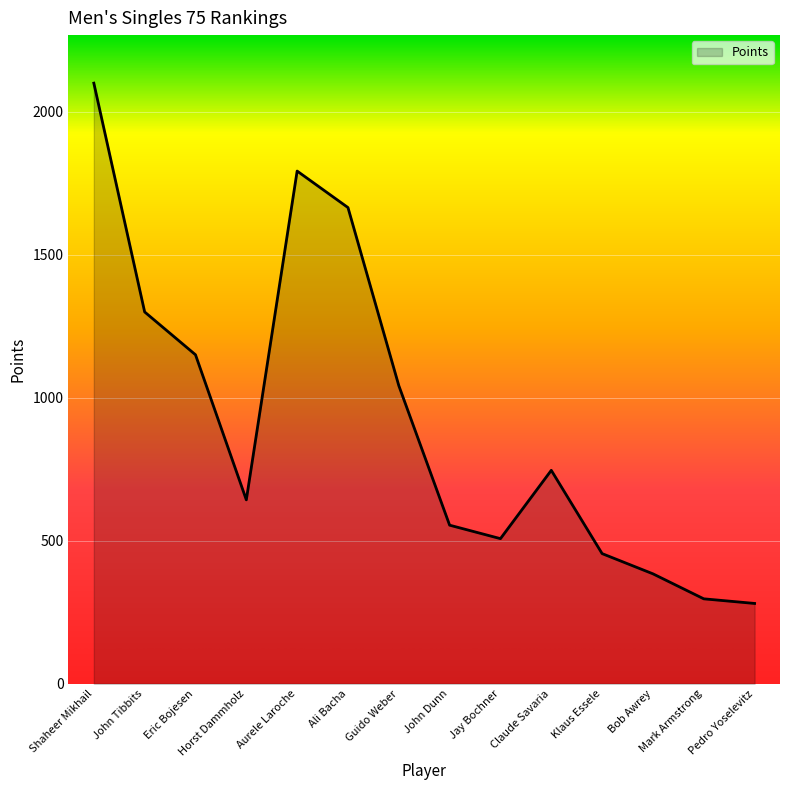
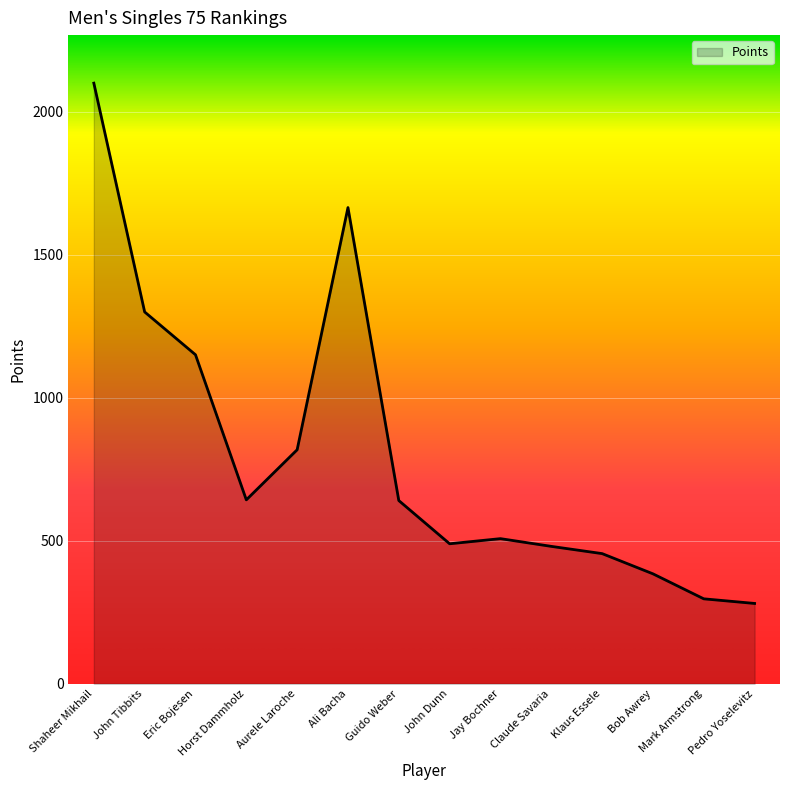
Aurele Laroche: 1790 -> 820
Guido Weber: 1040 -> 640
John Dunn: 550 -> 490
Claude Savaria: 750 -> 480
